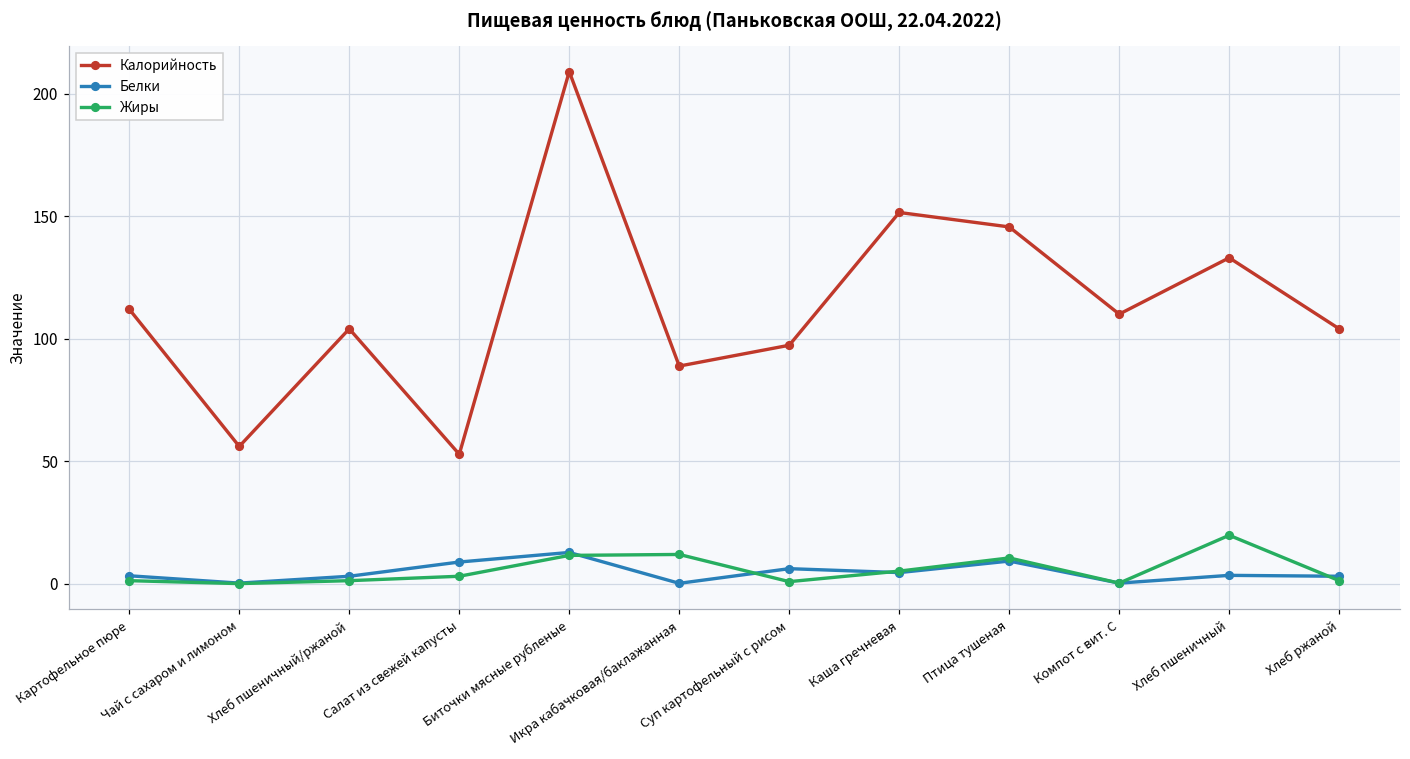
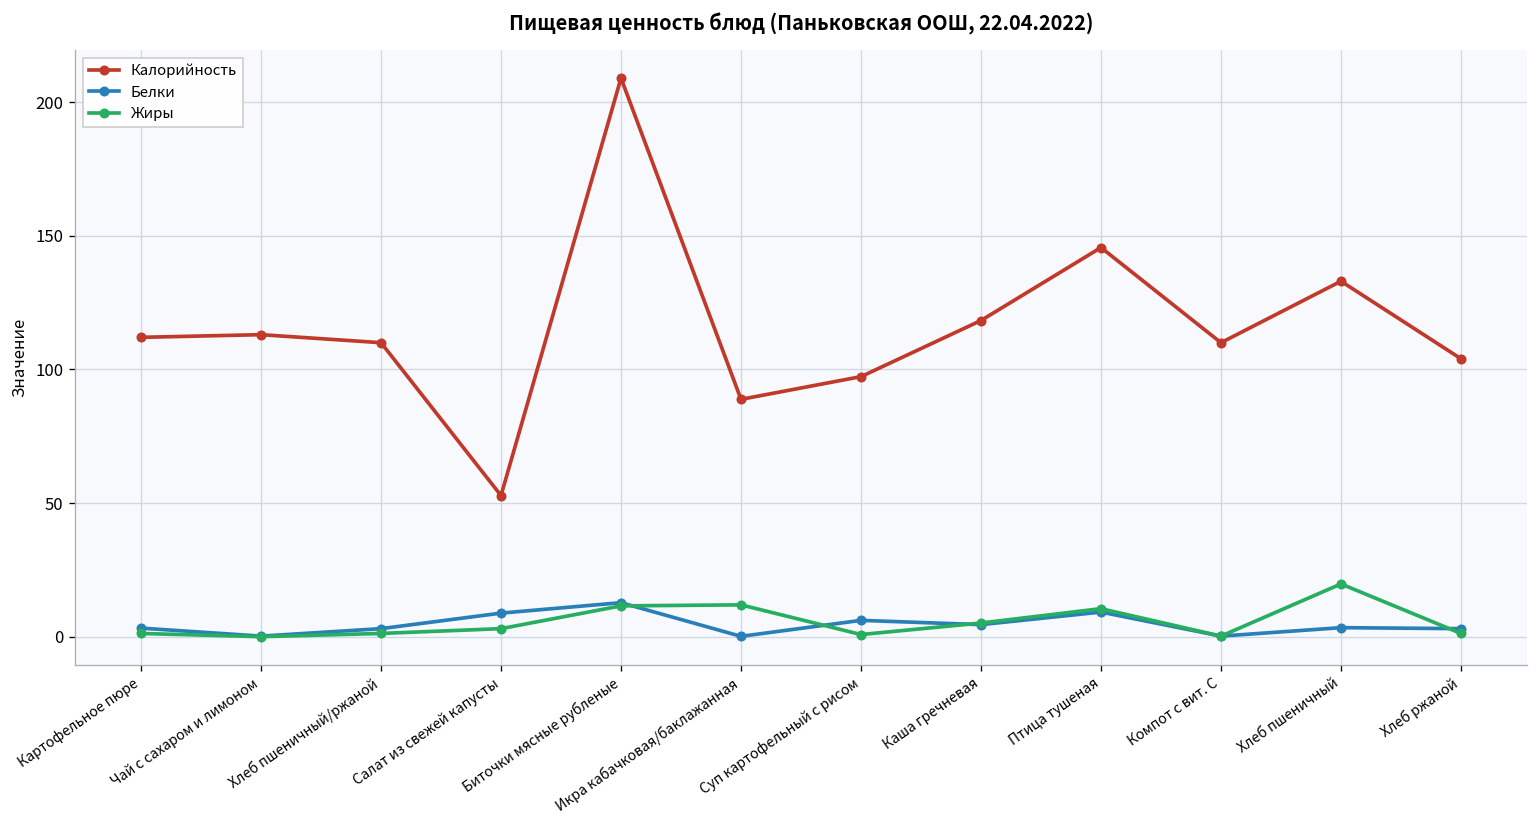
Калорийность, Чай с сахаром и лимоном: 56 -> 113
Калорийность, Хлеб пшеничный/ржаной: 104 -> 110
Калорийность, Каша гречневая: 152 -> 118
